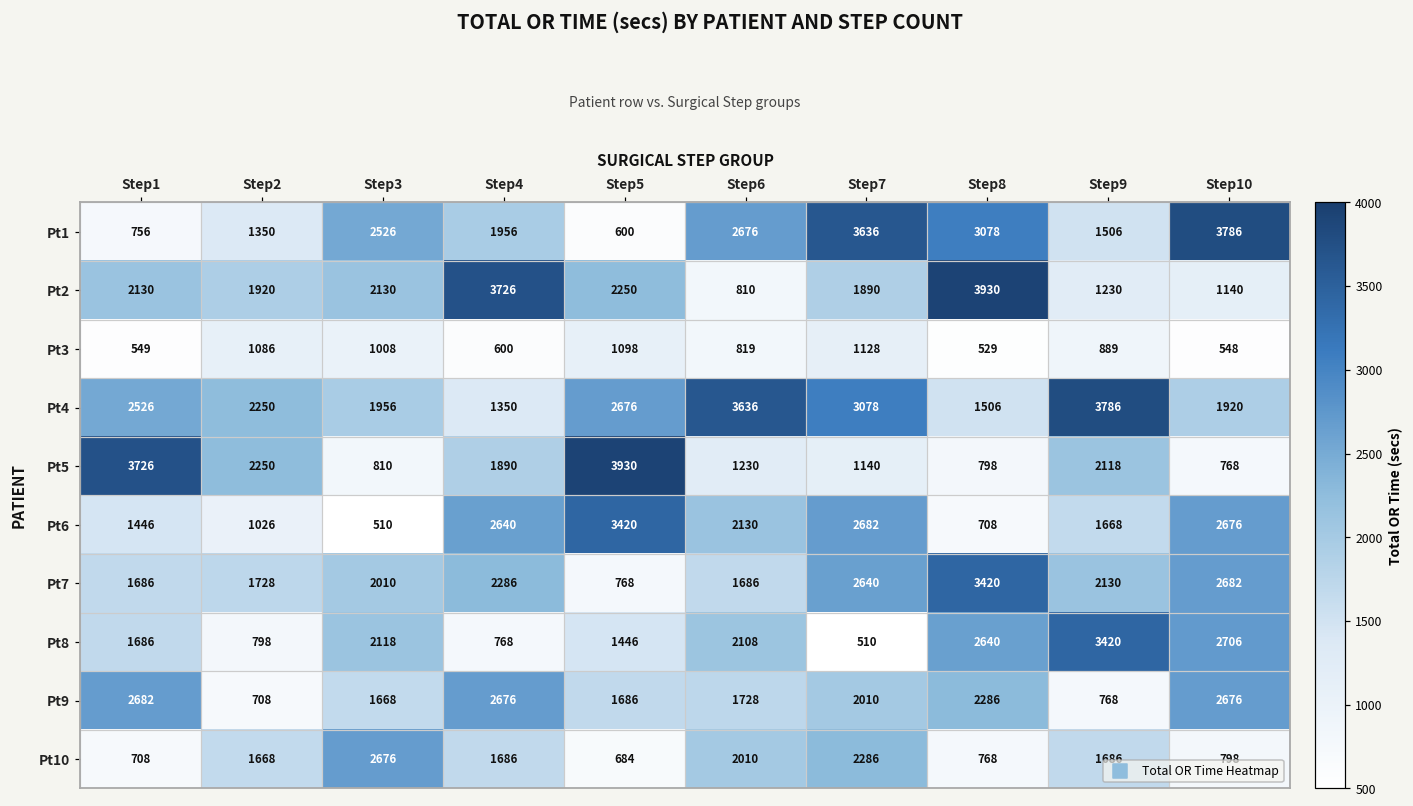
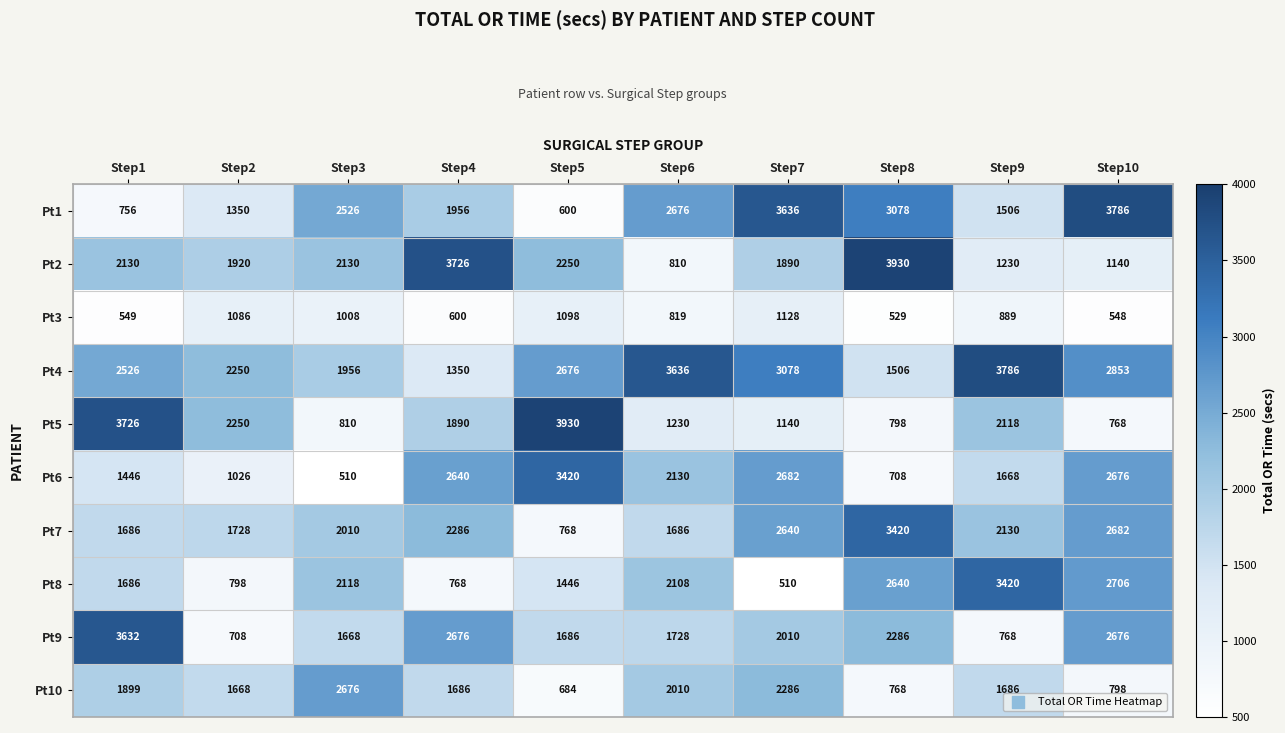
Pt4, Step10: 1920 -> 2853
Pt9, Step1: 2682 -> 3632
Pt10, Step1: 708 -> 1899
